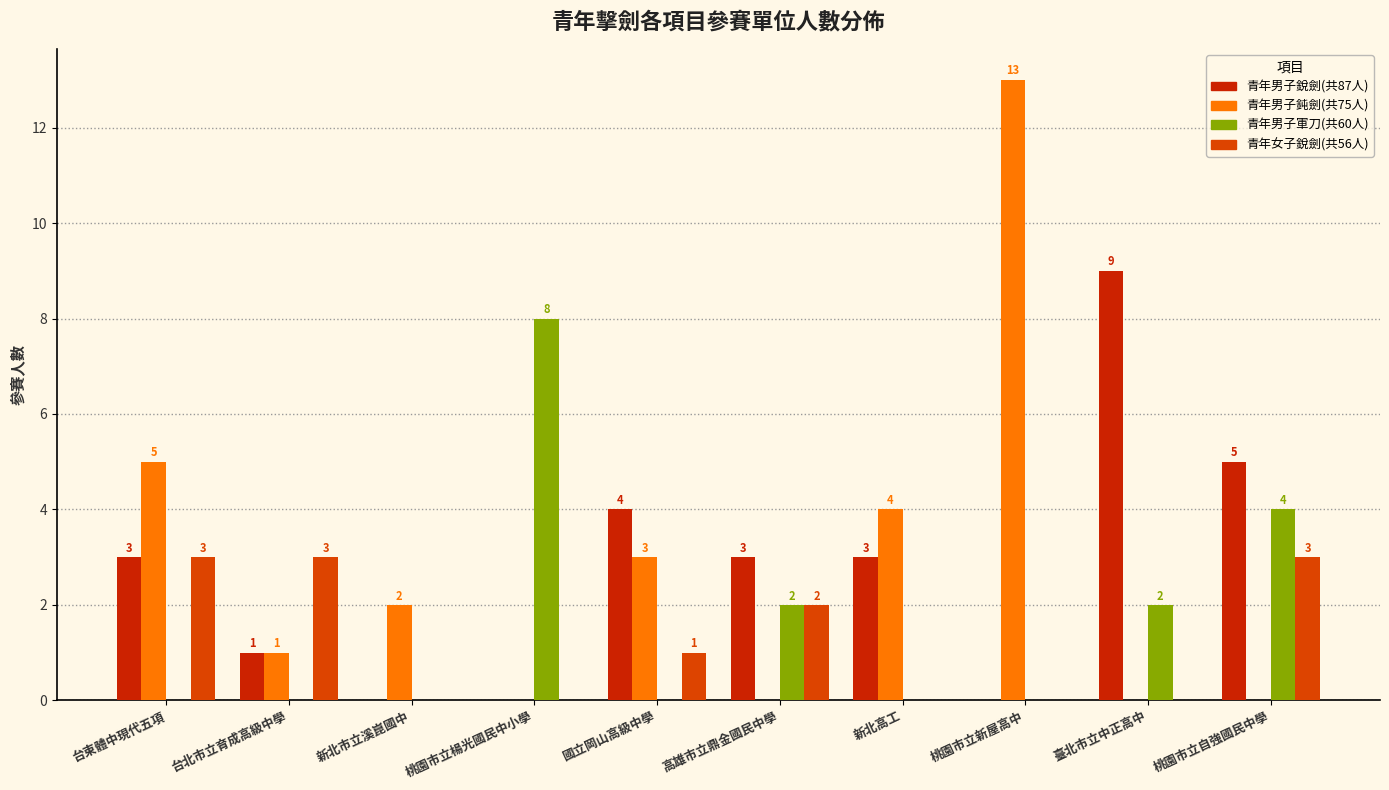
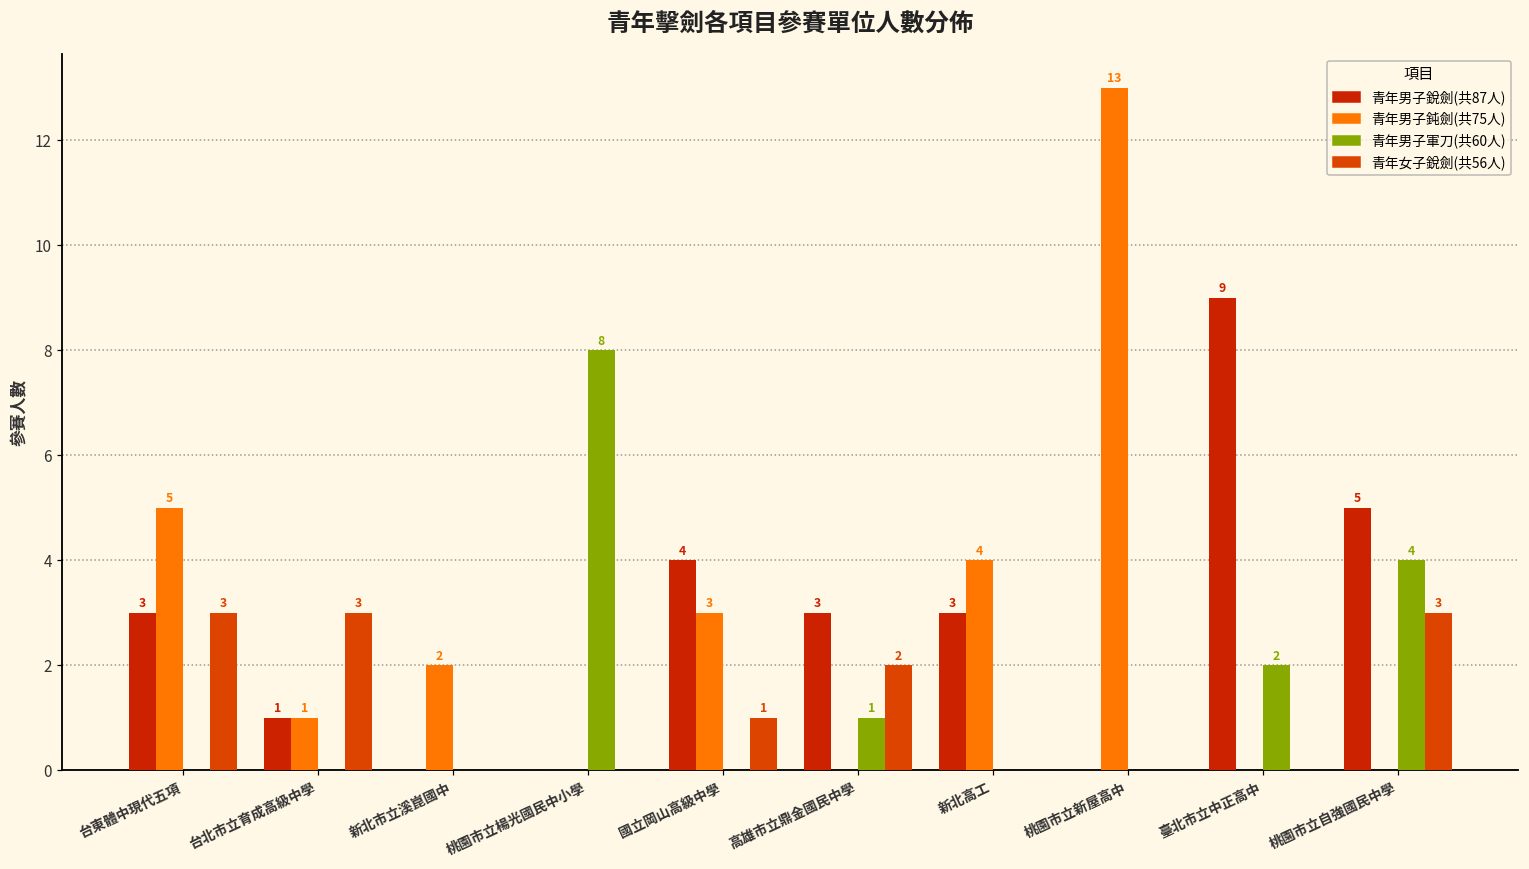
青年男子軍刀(共60人), 高雄市立鼎金國民中學: 2 -> 1
